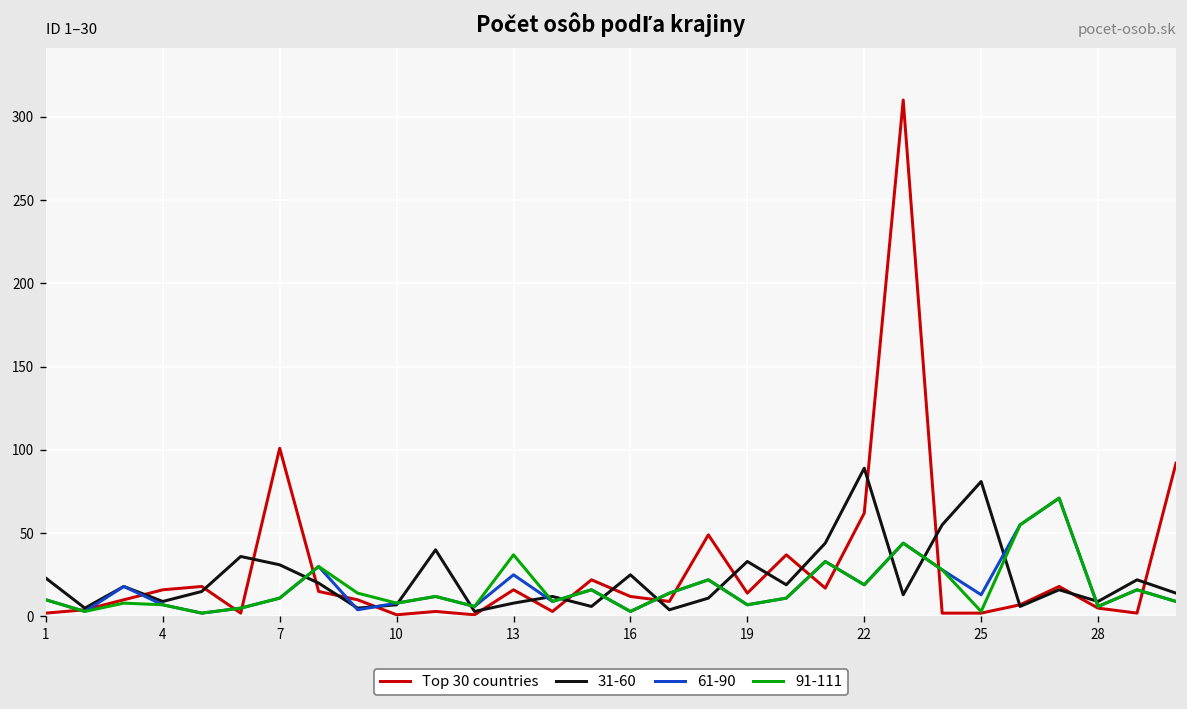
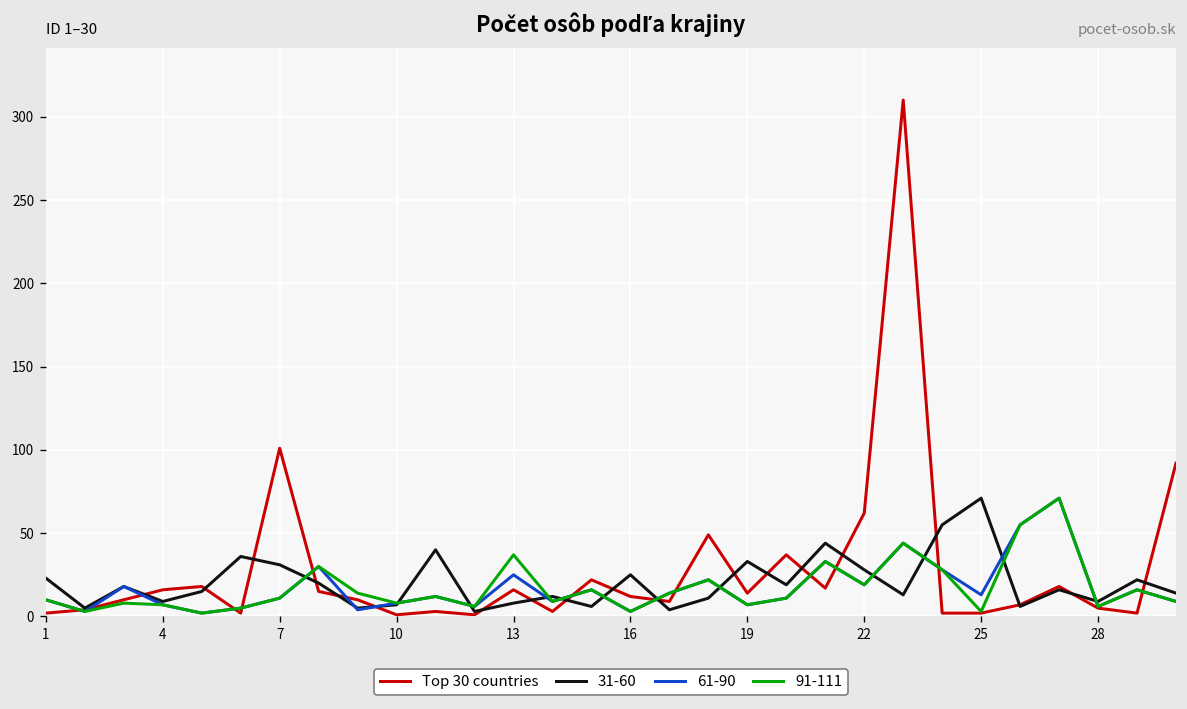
31-60, 22: 89 -> 28
31-60, 25: 81 -> 71
